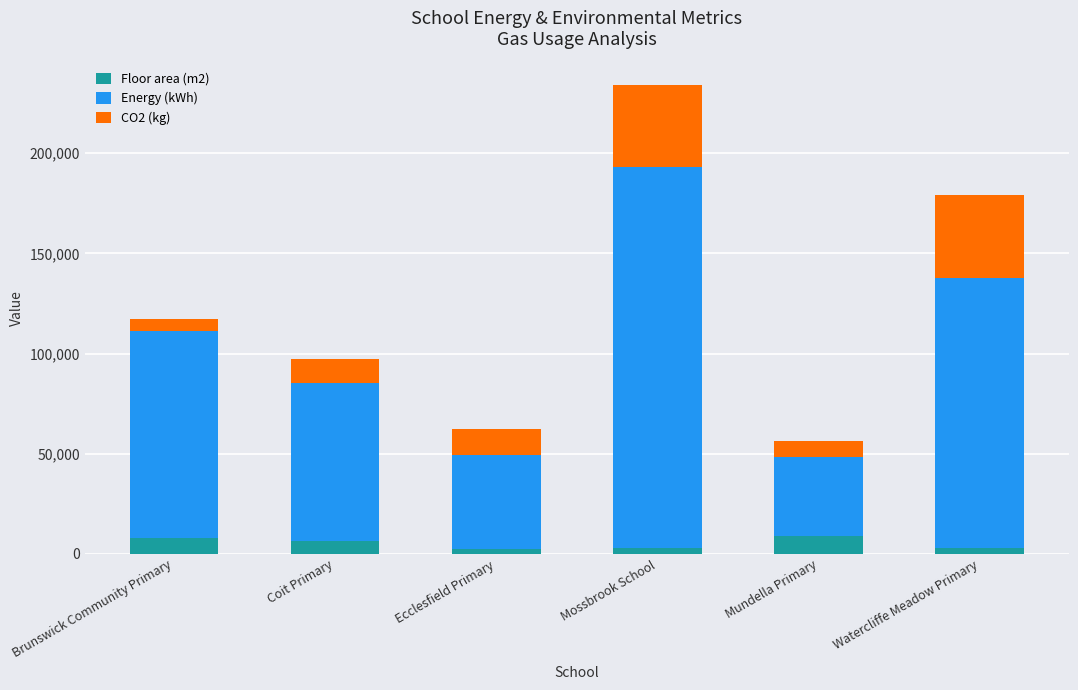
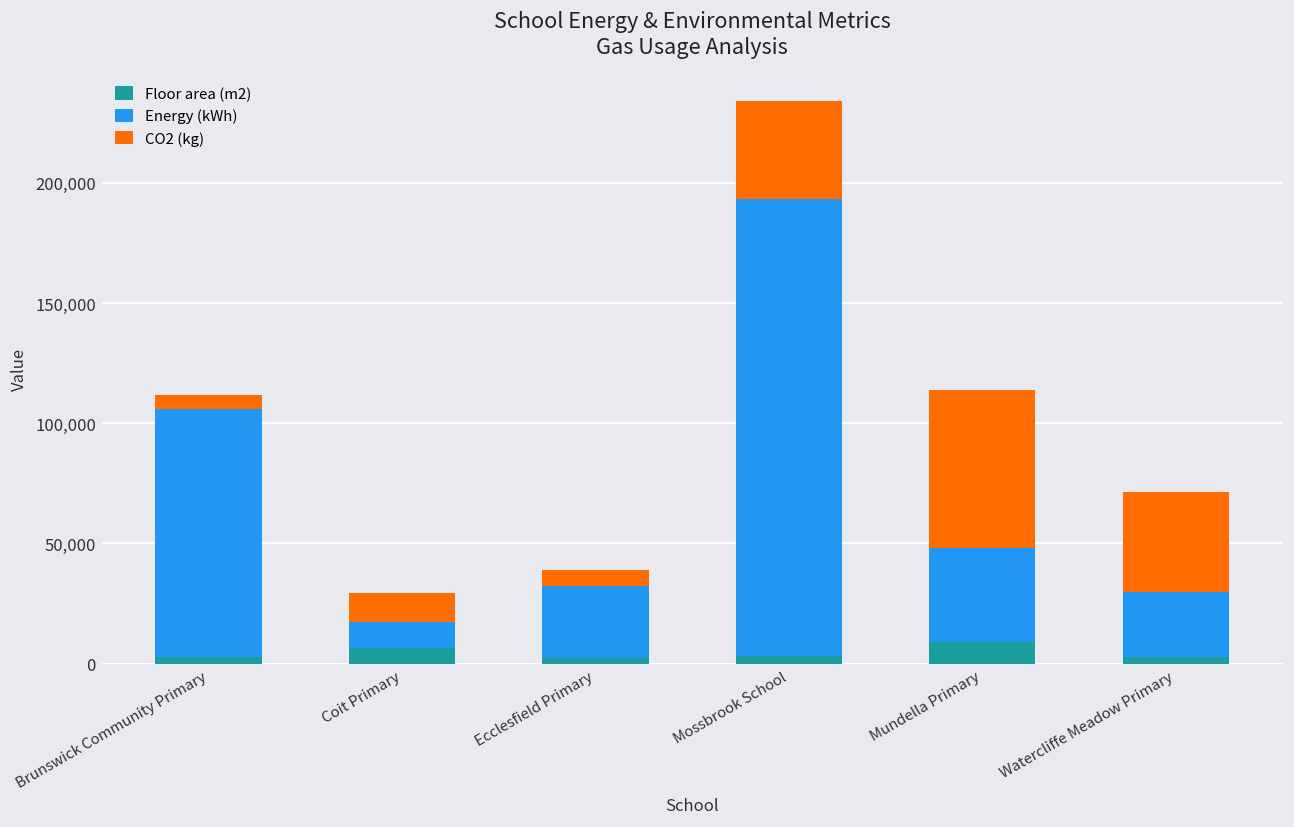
Floor area (m2), Brunswick Community Primary: 8,000 -> 3,000
Energy (kWh), Coit Primary: 79,000 -> 11,000
Energy (kWh), Ecclesfield Primary: 47,000 -> 30,000
CO2 (kg), Ecclesfield Primary: 13,000 -> 6,000
CO2 (kg), Mundella Primary: 8,000 -> 66,000
Energy (kWh), Watercliffe Meadow Primary: 135,000 -> 27,000
